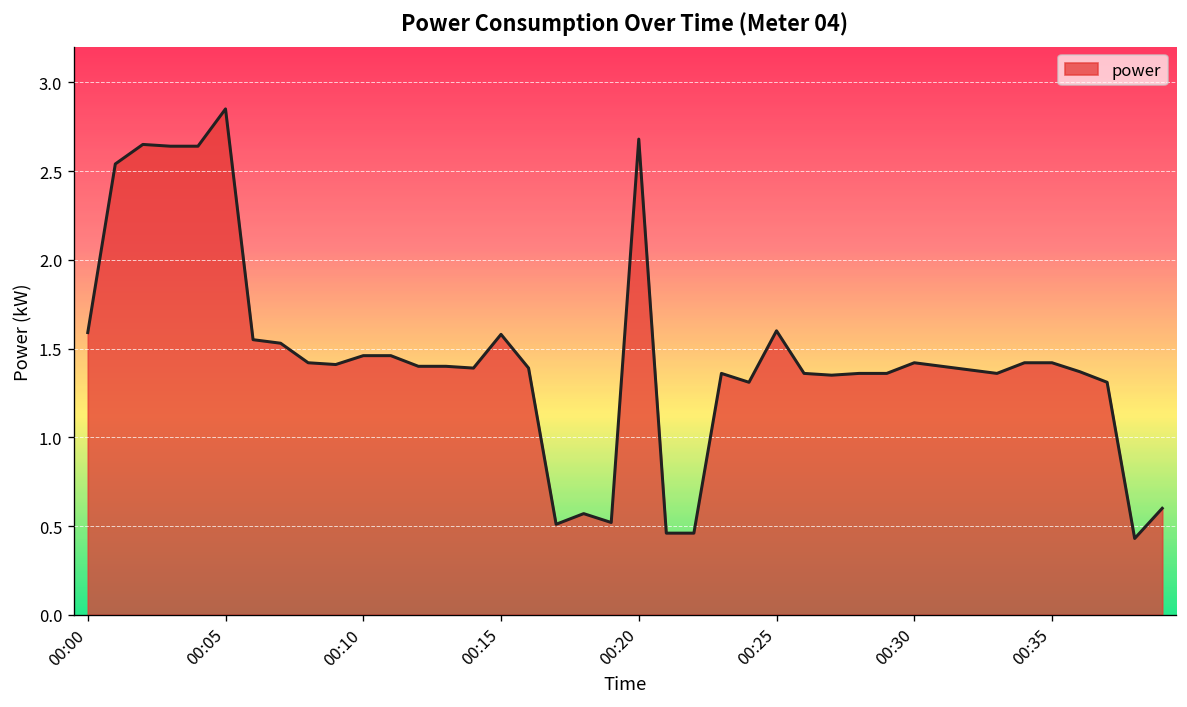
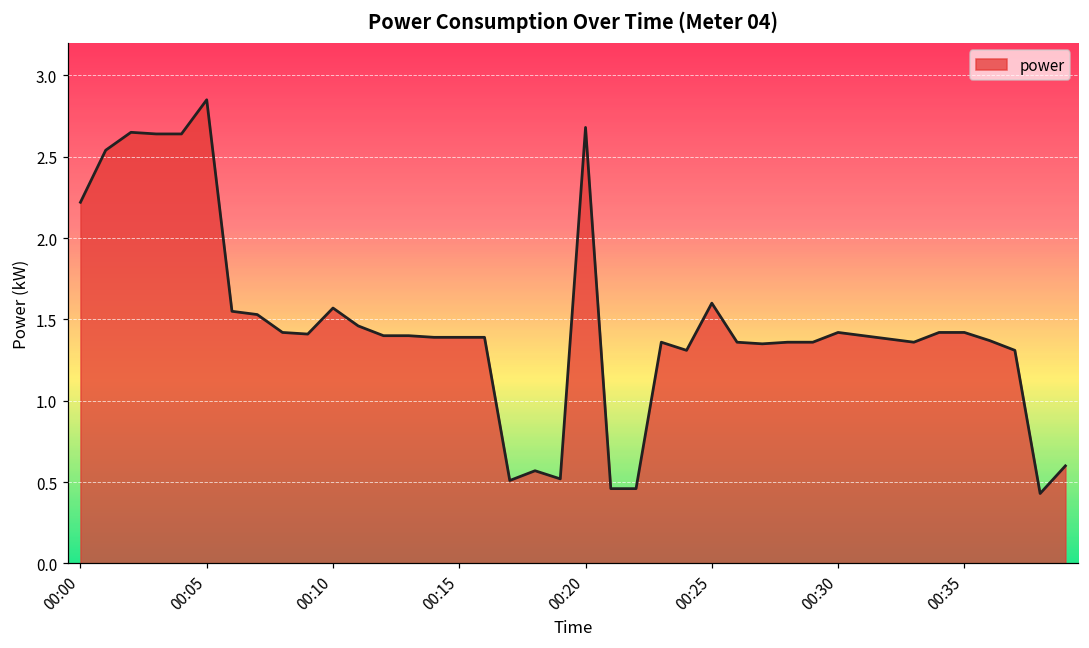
00:00: 1.59 -> 2.22
00:10: 1.46 -> 1.57
00:15: 1.58 -> 1.39
